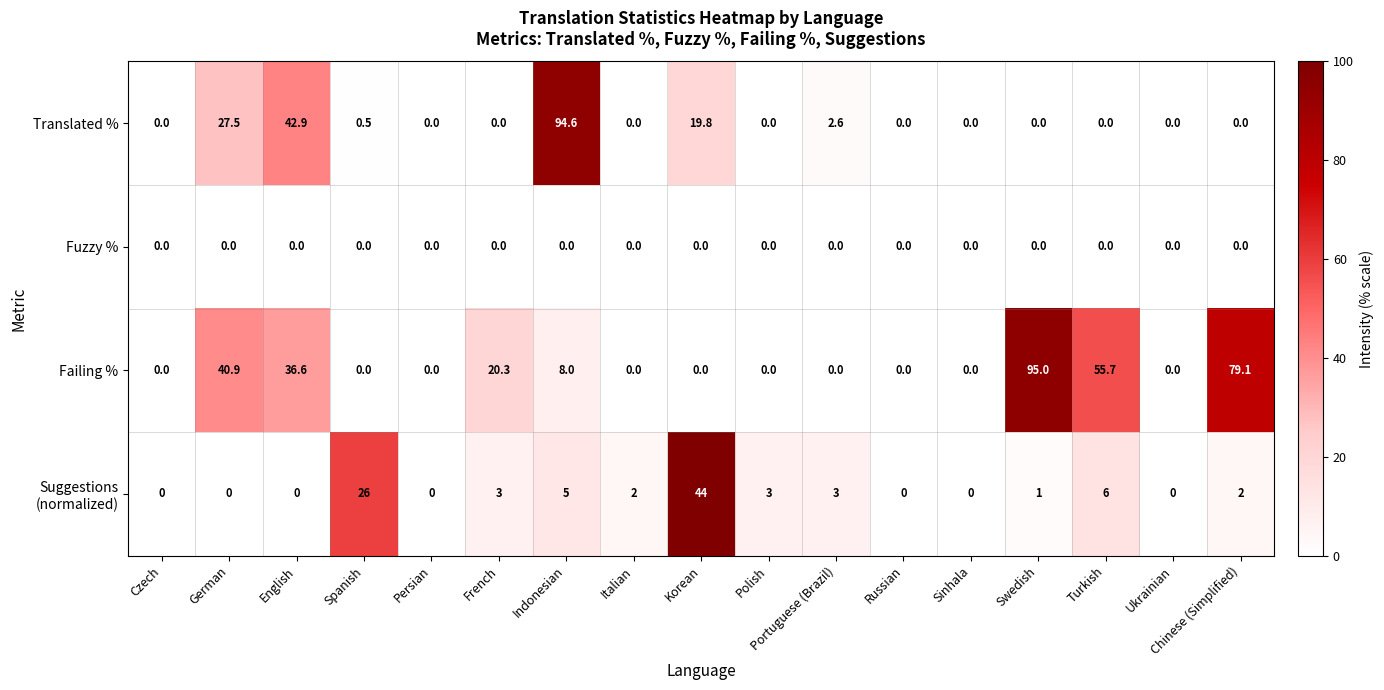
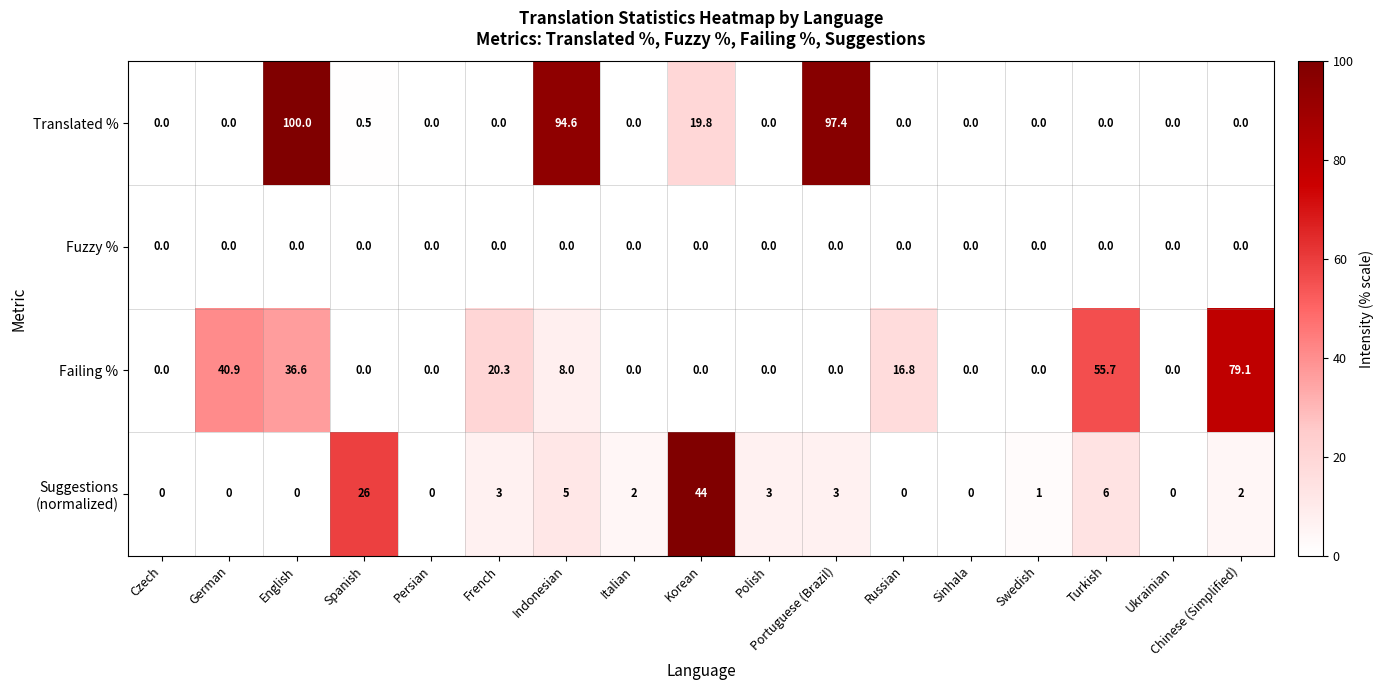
Translated %, German: 27.5 -> 0.0
Translated %, English: 42.9 -> 100.0
Translated %, Portuguese (Brazil): 2.6 -> 97.4
Failing %, Russian: 0.0 -> 16.8
Failing %, Swedish: 95.0 -> 0.0
